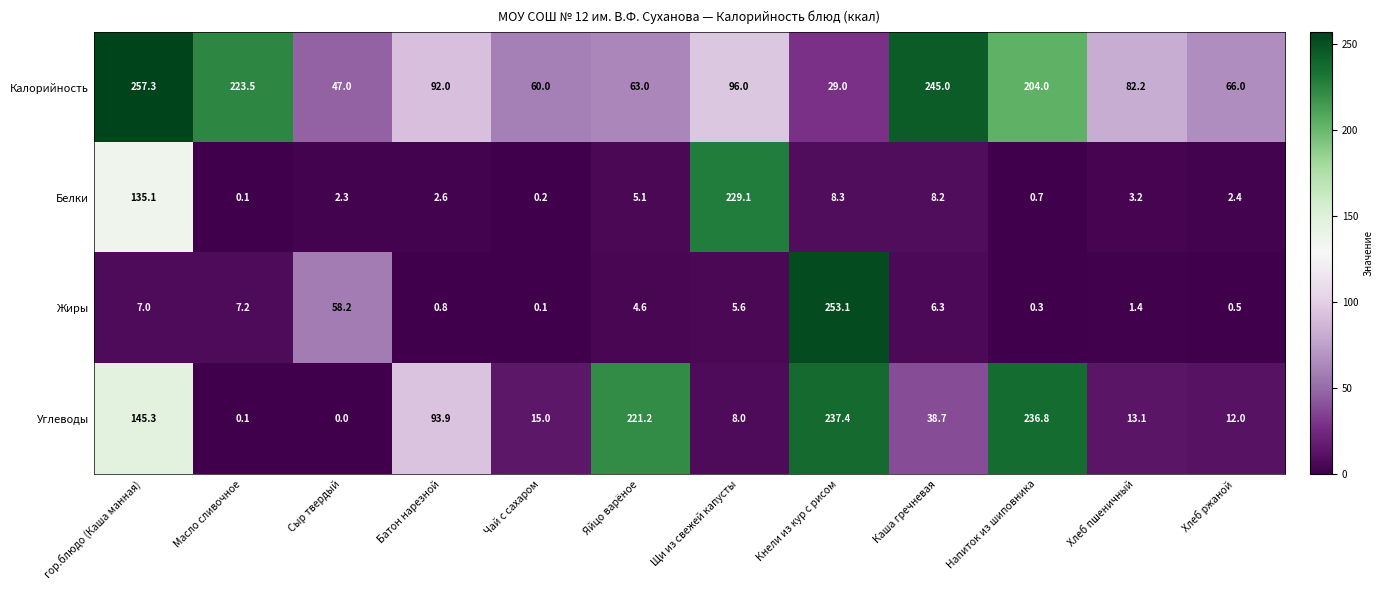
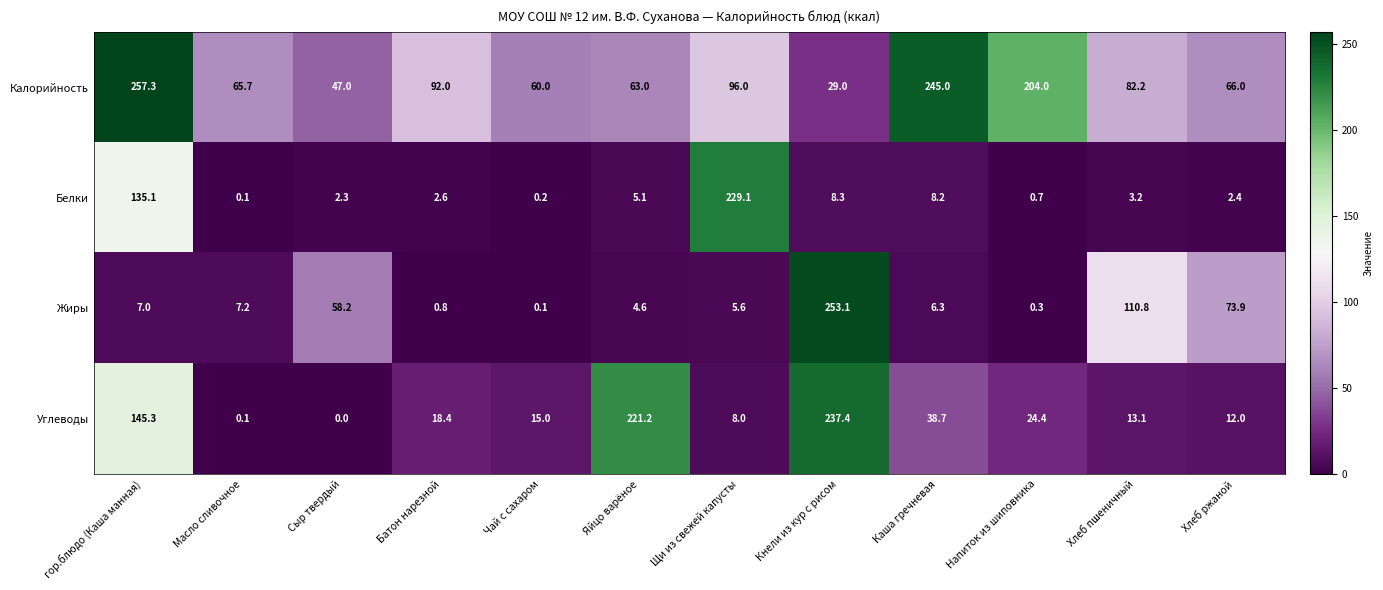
Калорийность, Масло сливочное: 223.5 -> 65.7
Жиры, Хлеб пшеничный: 1.4 -> 110.8
Жиры, Хлеб ржаной: 0.5 -> 73.9
Углеводы, Батон нарезной: 93.9 -> 18.4
Углеводы, Напиток из шиповника: 236.8 -> 24.4
